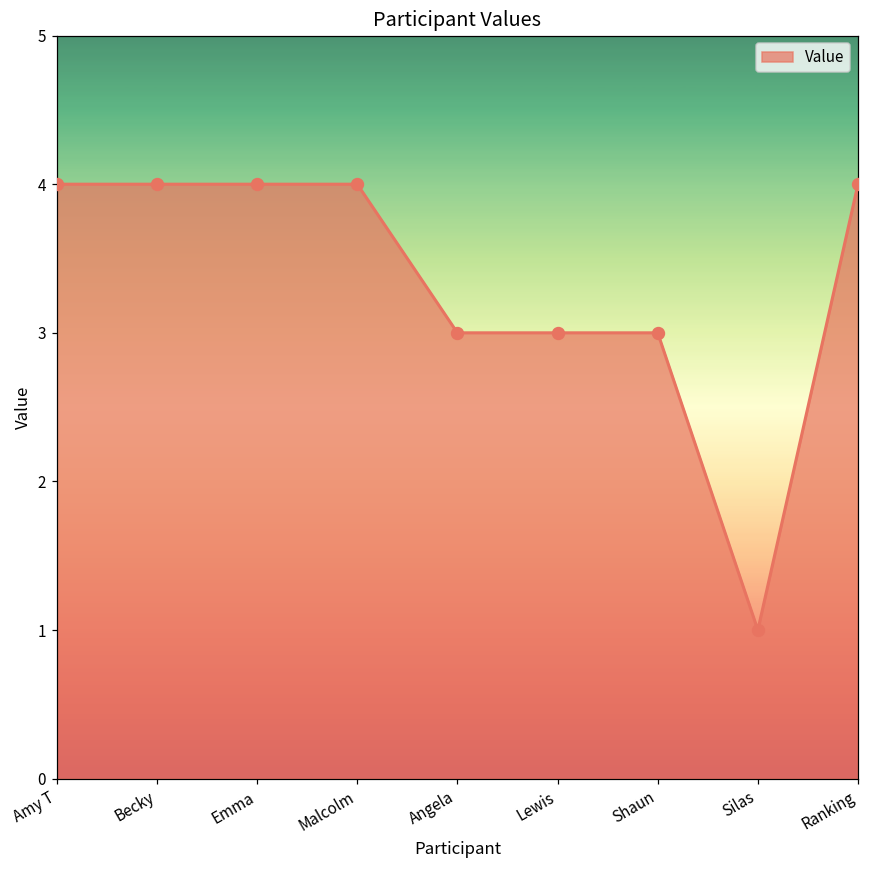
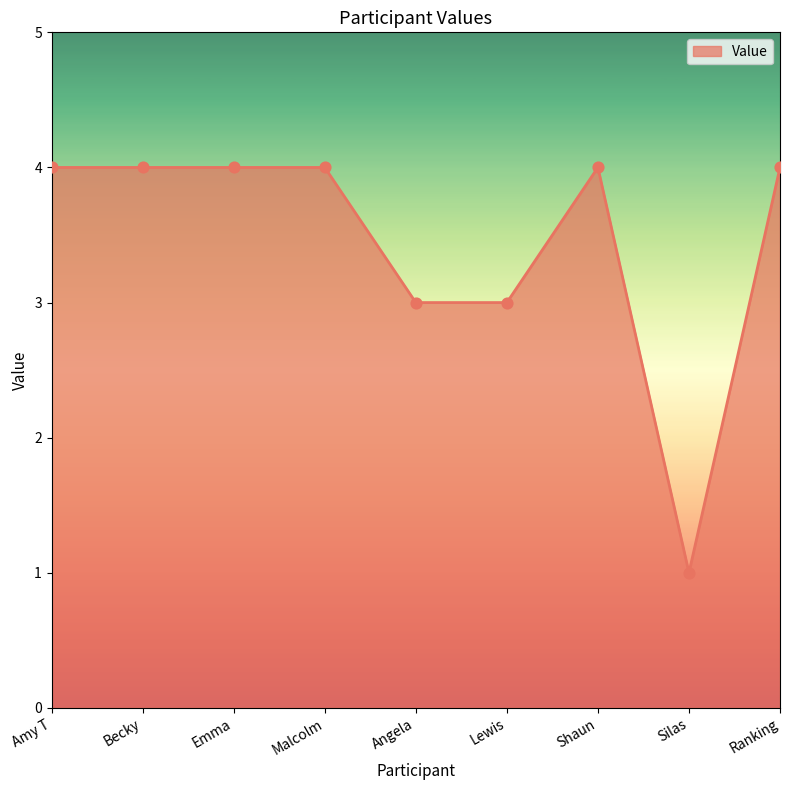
Shaun: 3 -> 4
